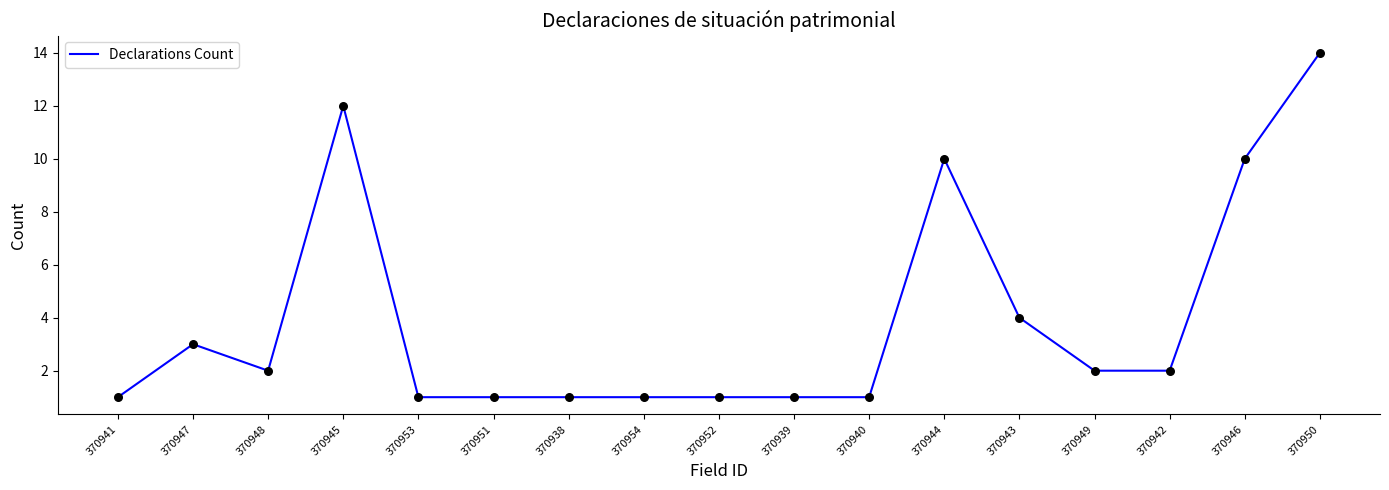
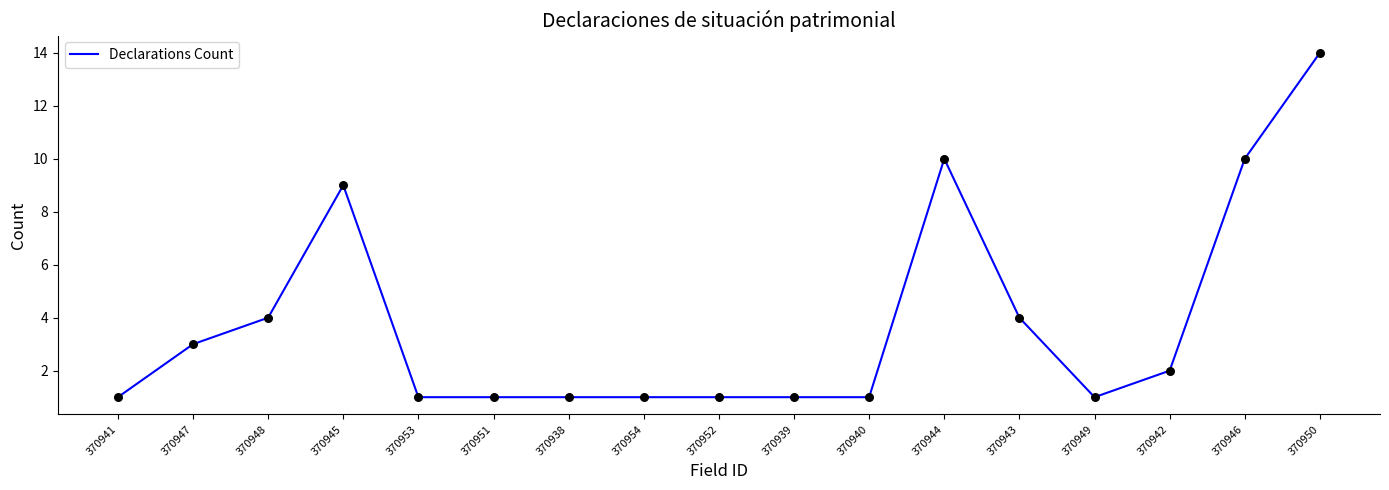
370948: 2 -> 4
370945: 12 -> 9
370949: 2 -> 1
